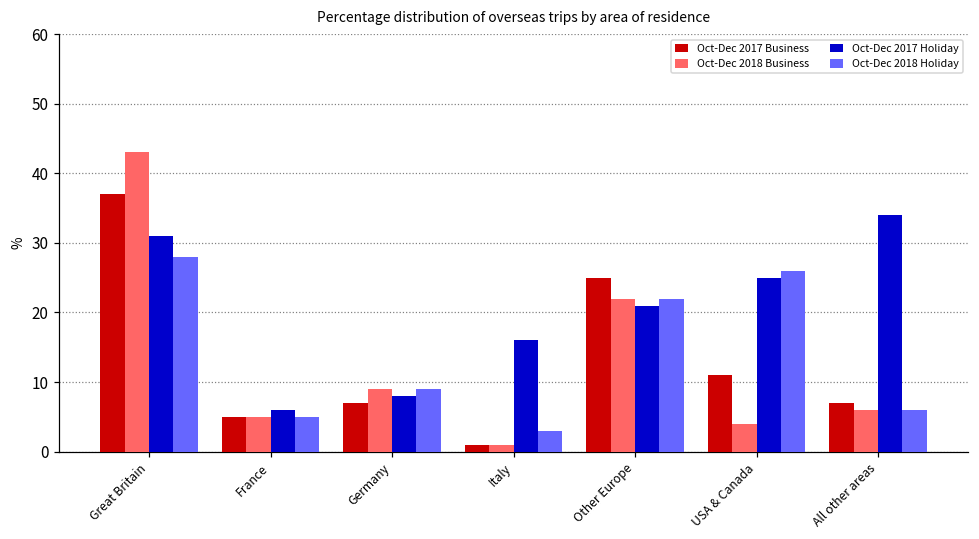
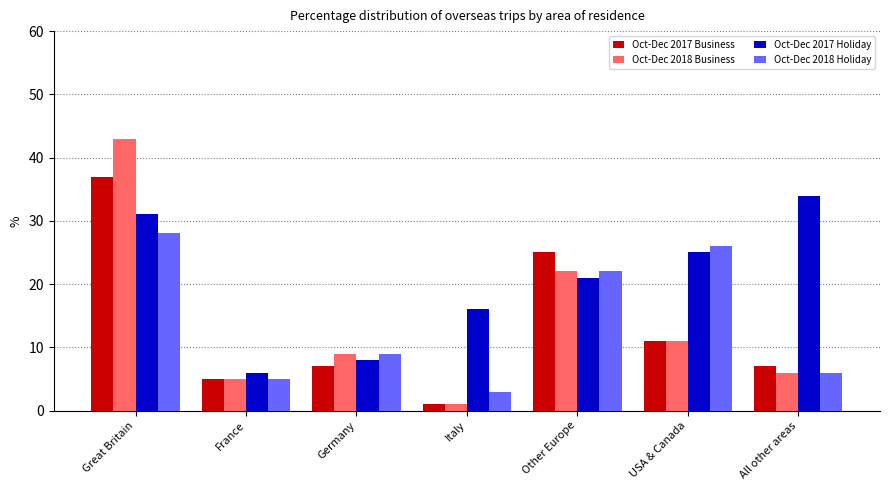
Oct-Dec 2018 Business, USA & Canada: 4 -> 11
